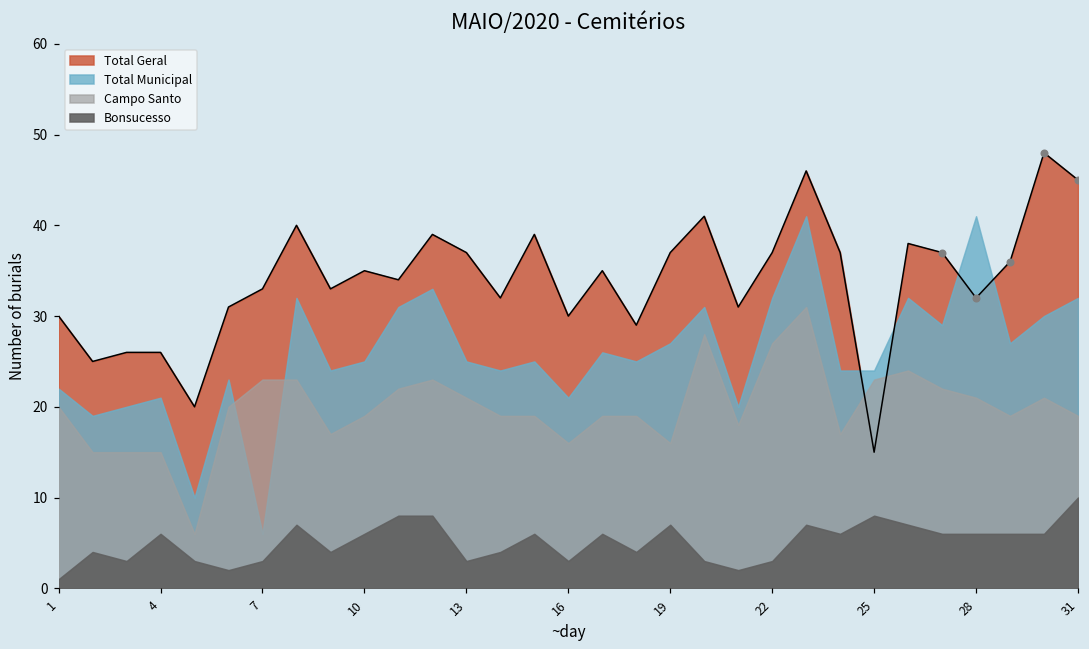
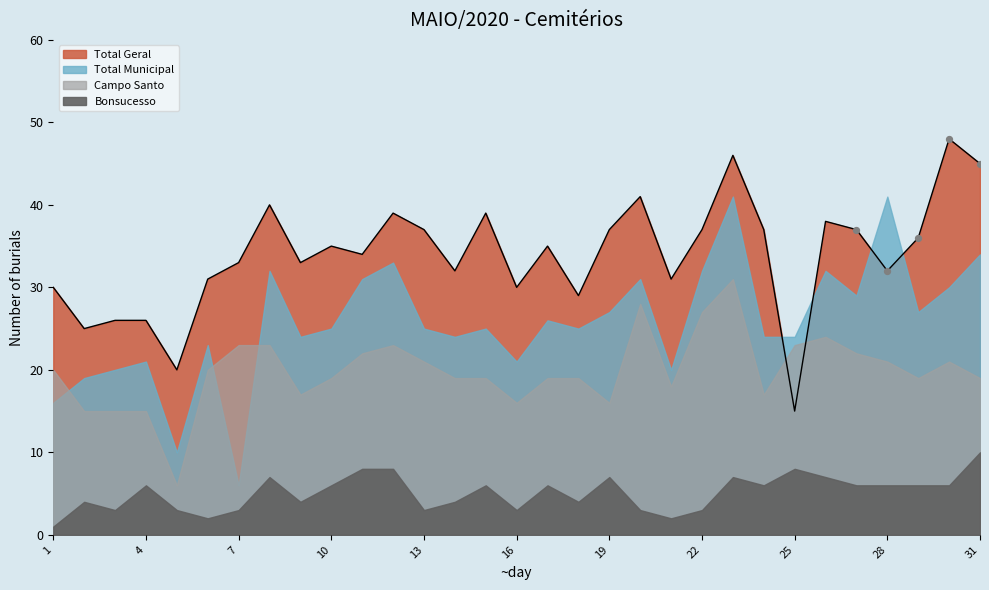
Total Municipal, 1: 22 -> 16
Total Municipal, 31: 32 -> 34
